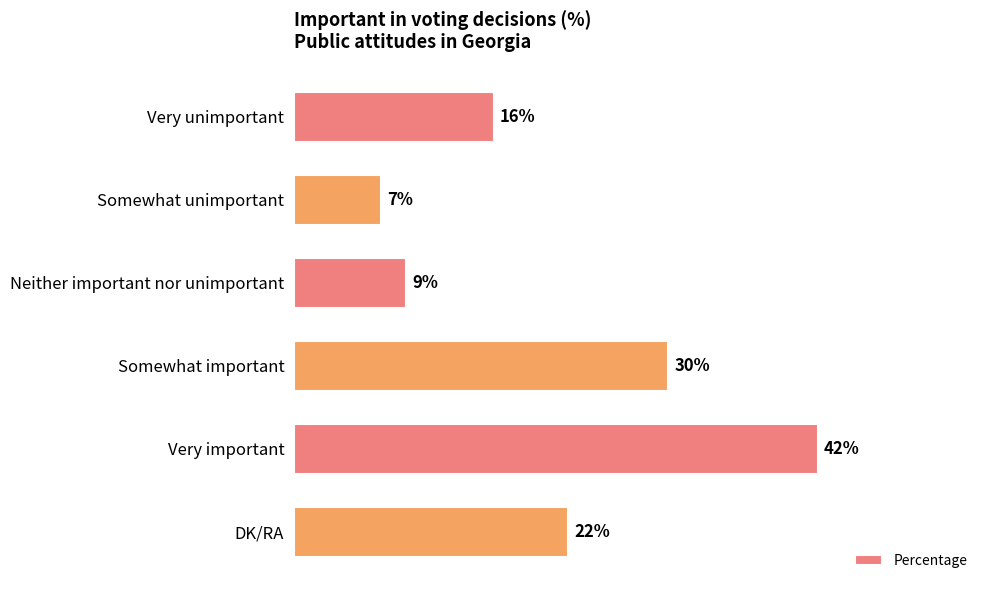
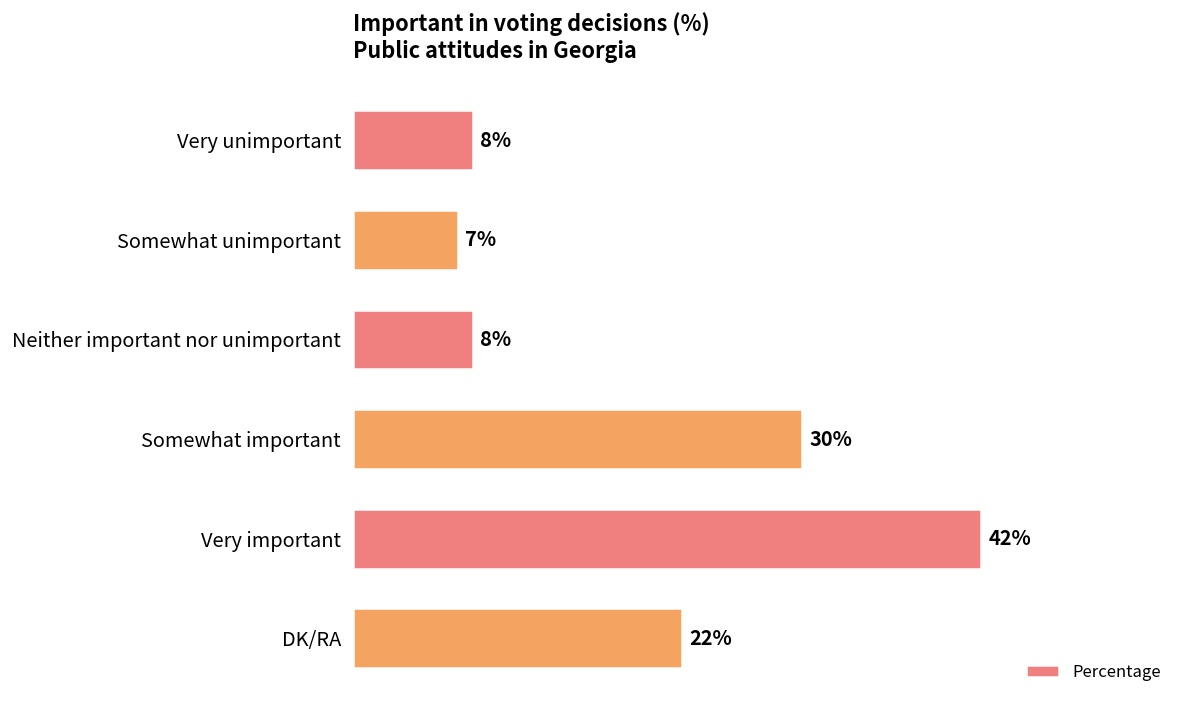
Very unimportant: 16% -> 8%
Neither important nor unimportant: 9% -> 8%
